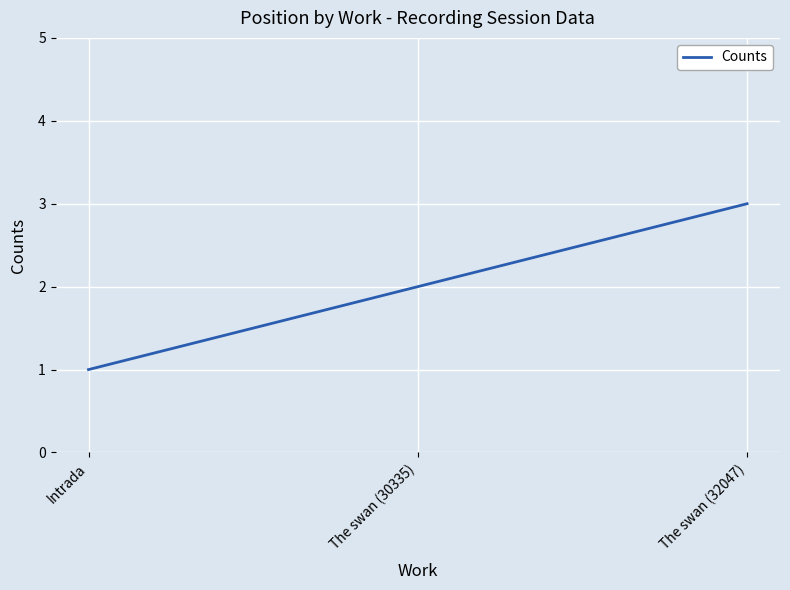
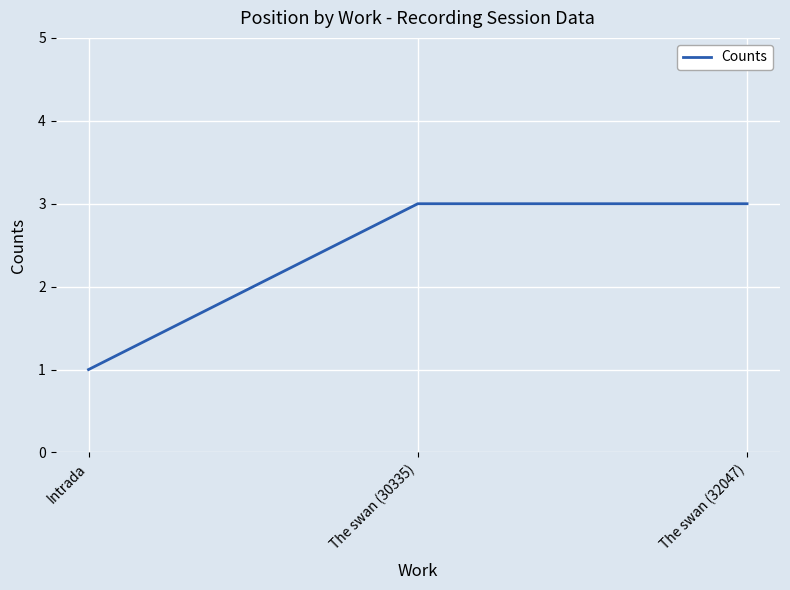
The swan (30335): 2 -> 3
